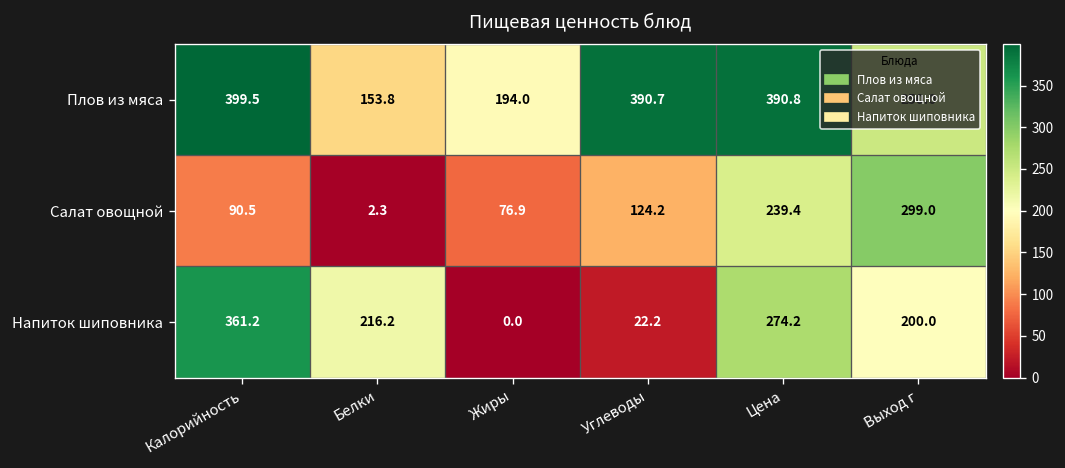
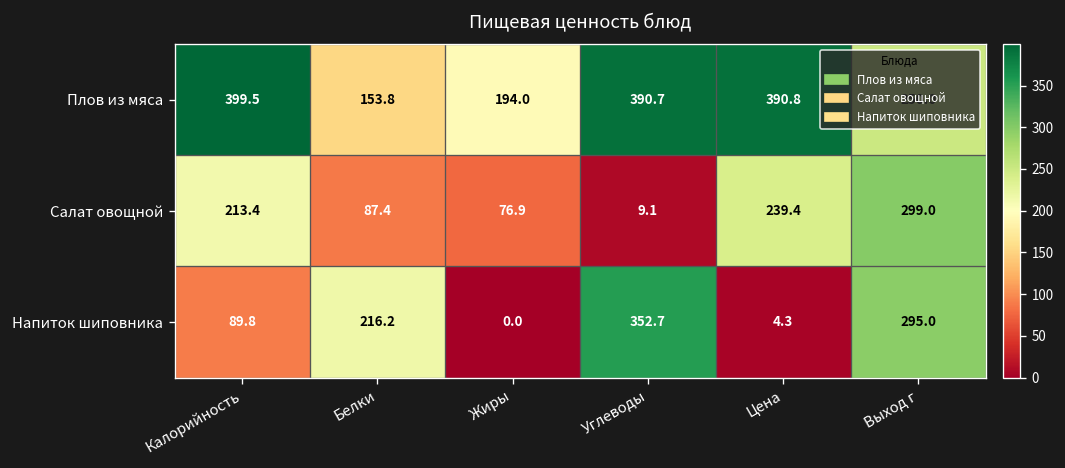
Салат овощной, Калорийность: 90.5 -> 213.4
Салат овощной, Белки: 2.3 -> 87.4
Салат овощной, Углеводы: 124.2 -> 9.1
Напиток шиповника, Калорийность: 361.2 -> 89.8
Напиток шиповника, Углеводы: 22.2 -> 352.7
Напиток шиповника, Цена: 274.2 -> 4.3
Напиток шиповника, Выход г: 200.0 -> 295.0
